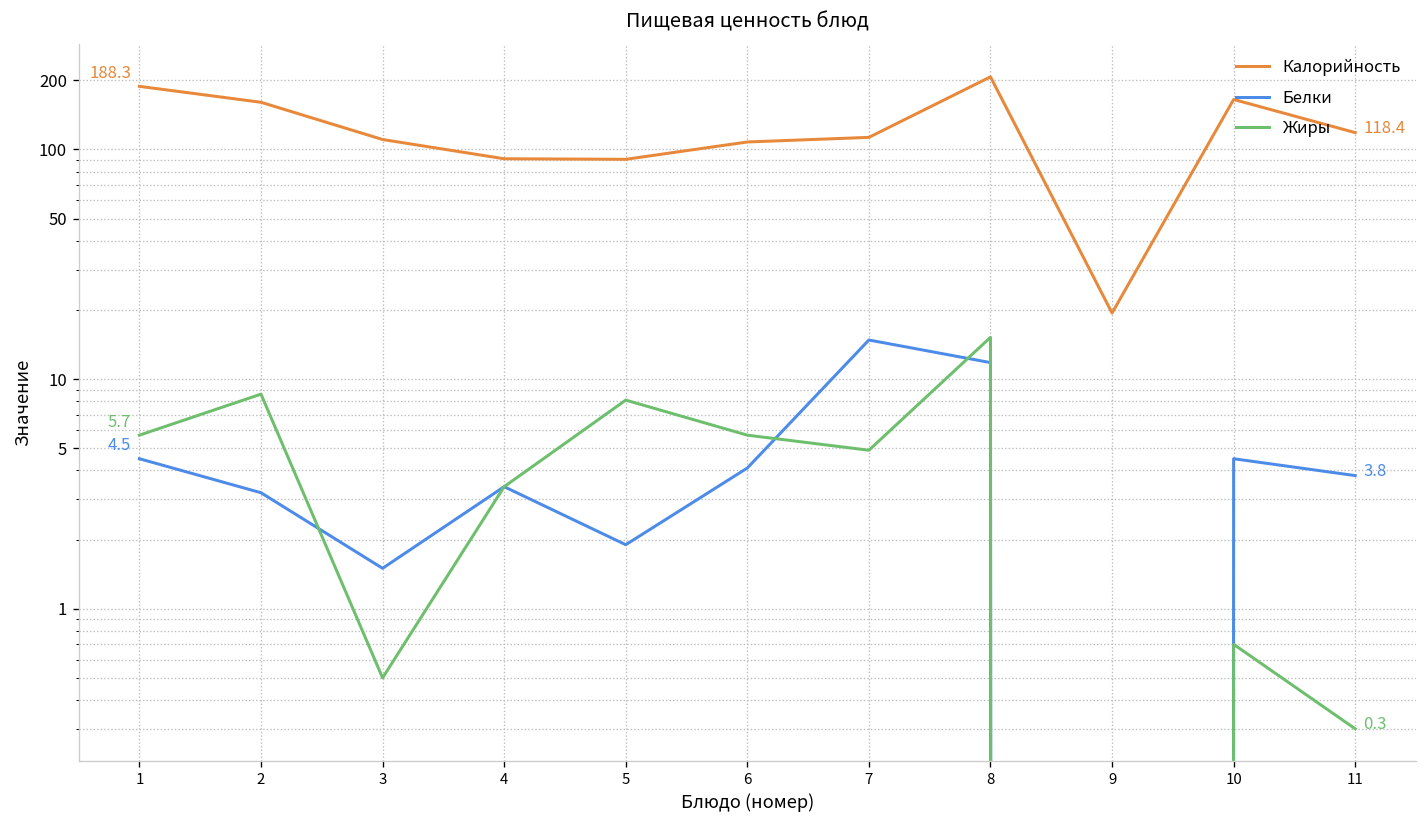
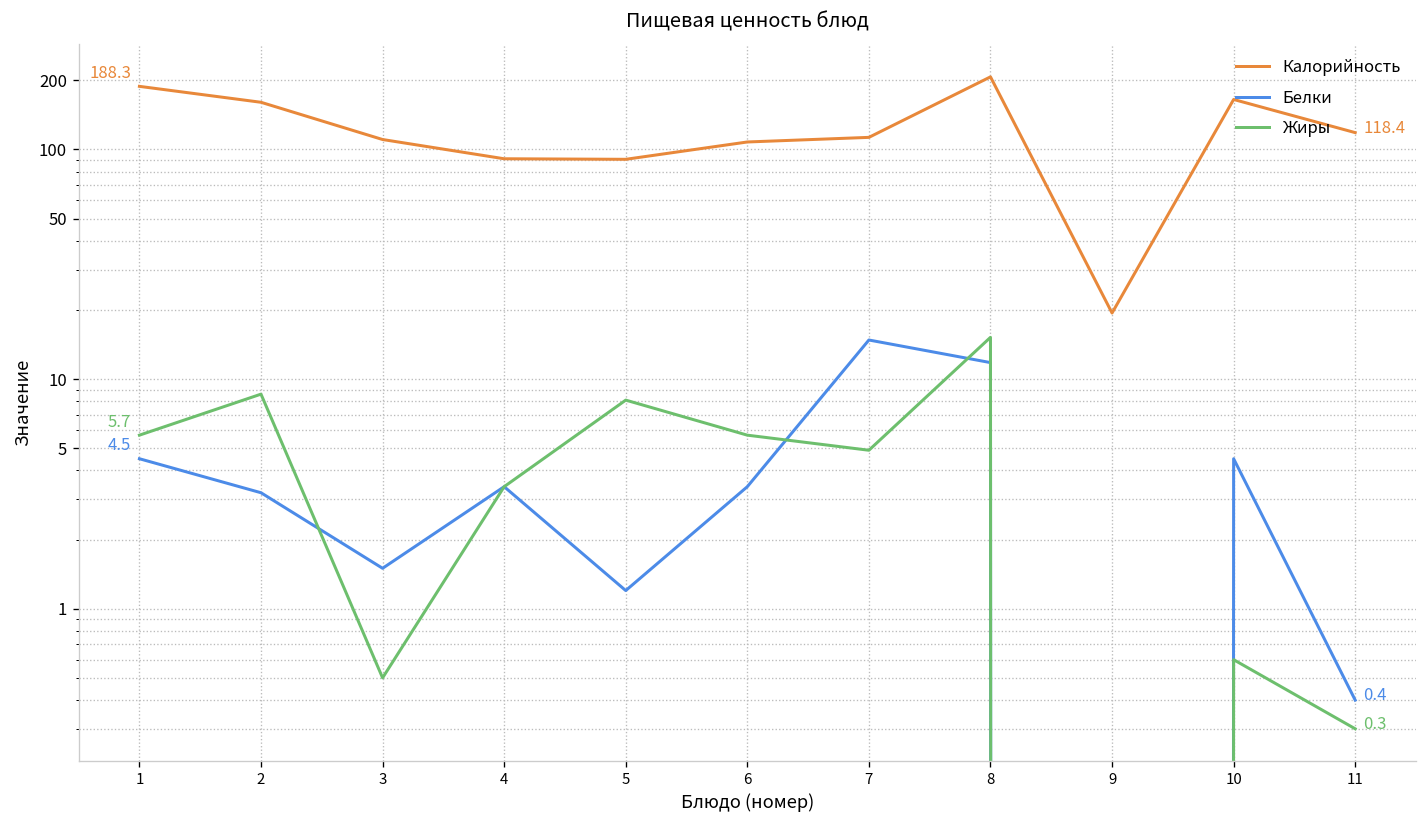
Белки, 5: 1.9 -> 1.2
Белки, 6: 4.1 -> 3.4
Жиры, 10: 0.7 -> 0.6
Белки, 11: 3.8 -> 0.4
